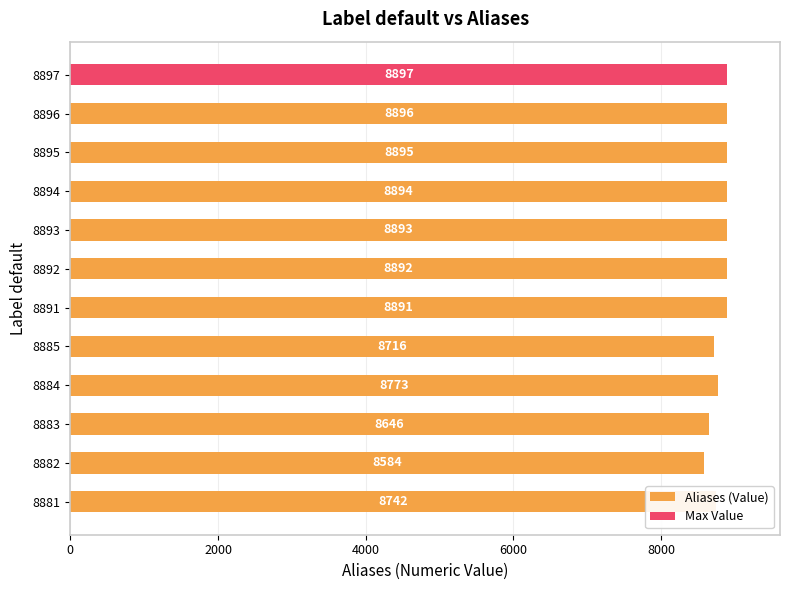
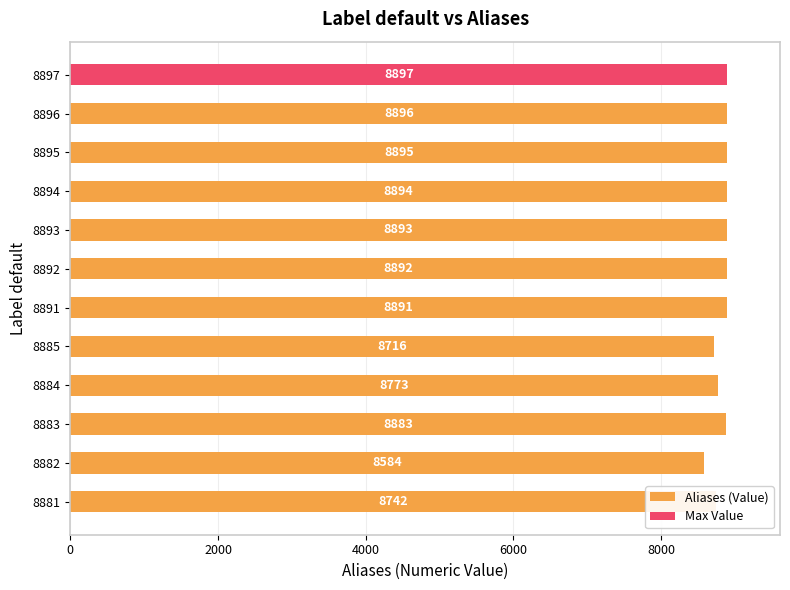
Aliases (Value), 8883: 8646 -> 8883
